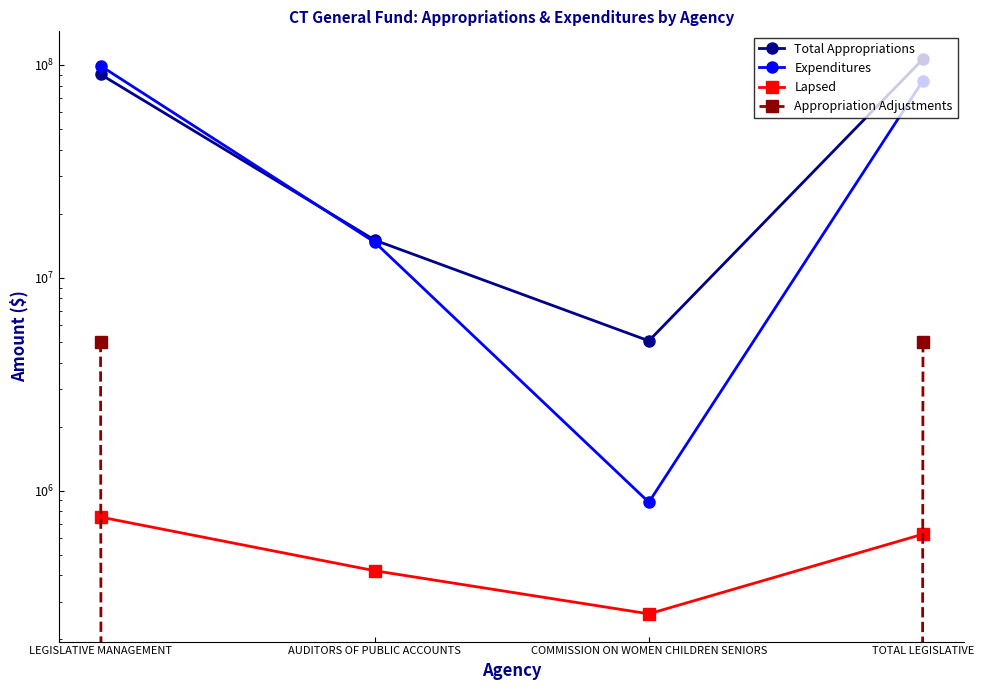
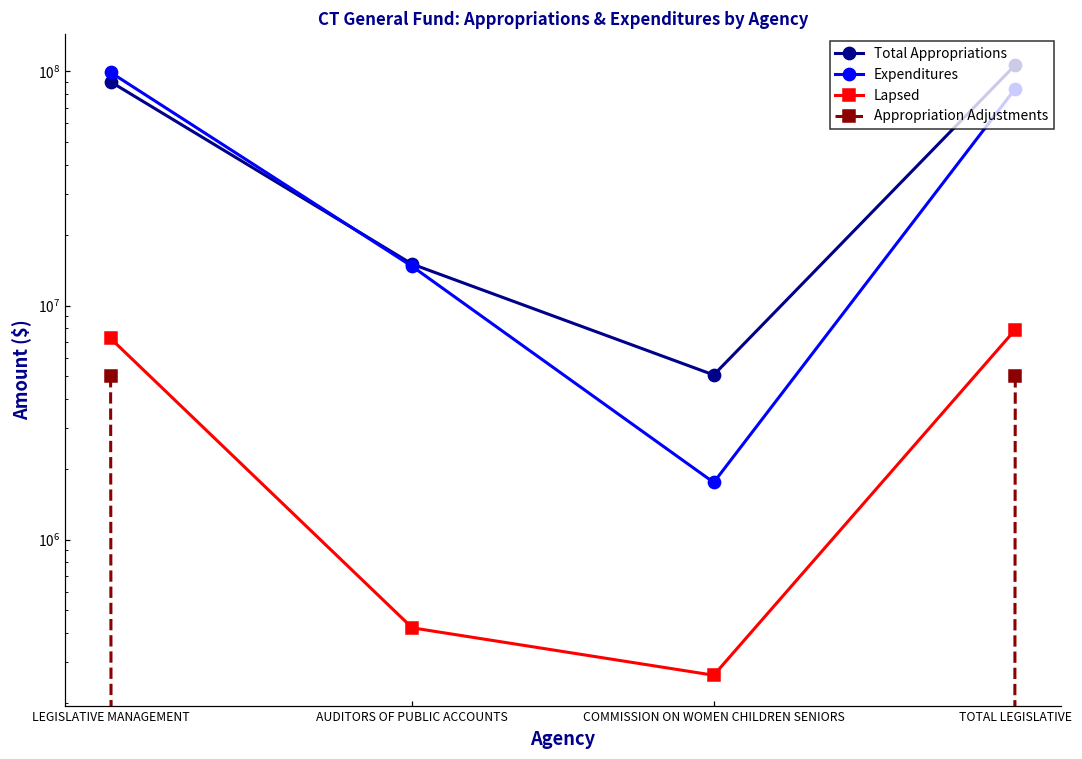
Lapsed, LEGISLATIVE MANAGEMENT: 750000 -> 7200000
Expenditures, COMMISSION ON WOMEN CHILDREN SENIORS: 880000 -> 1800000
Lapsed, TOTAL LEGISLATIVE: 620000 -> 7900000
